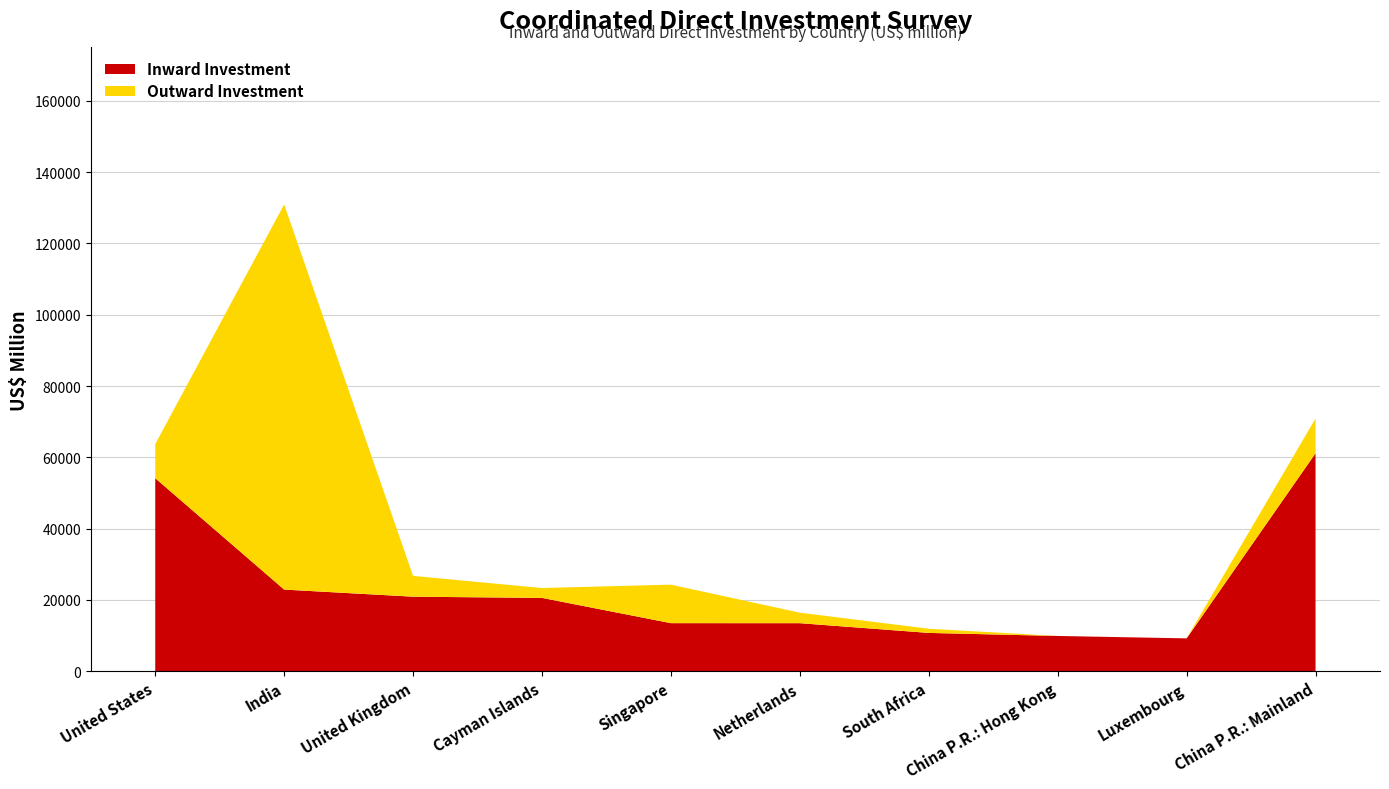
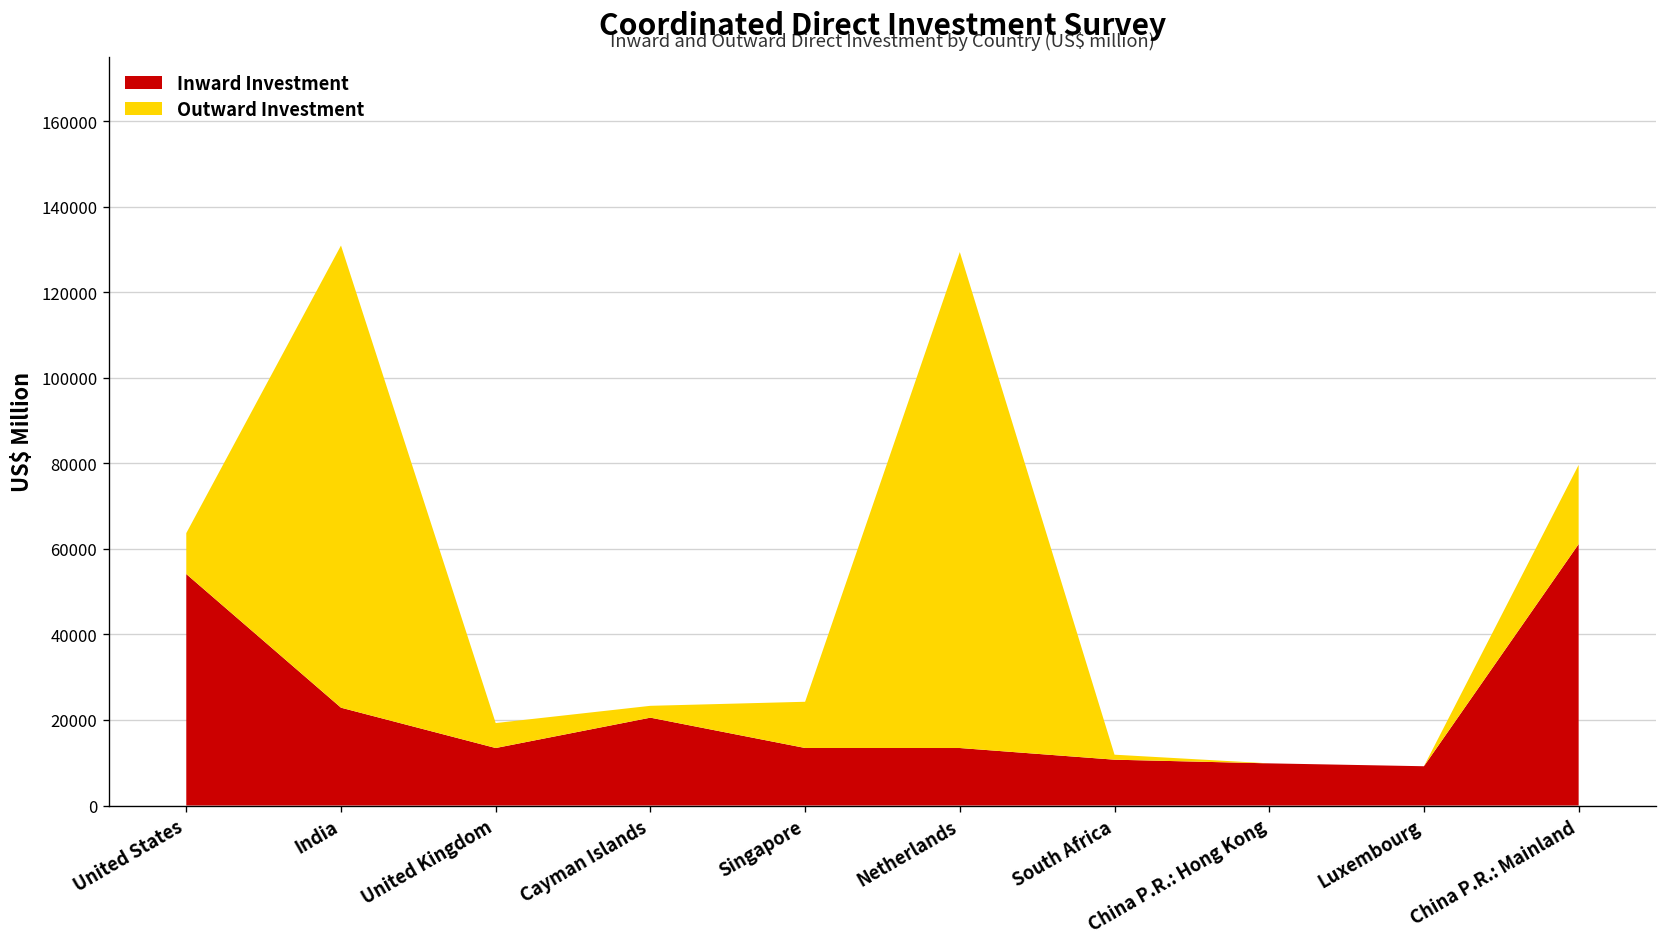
Inward Investment, United Kingdom: 21000 -> 13000
Outward Investment, Netherlands: 3000 -> 116000
Outward Investment, China P.R.: Mainland: 10000 -> 19000
